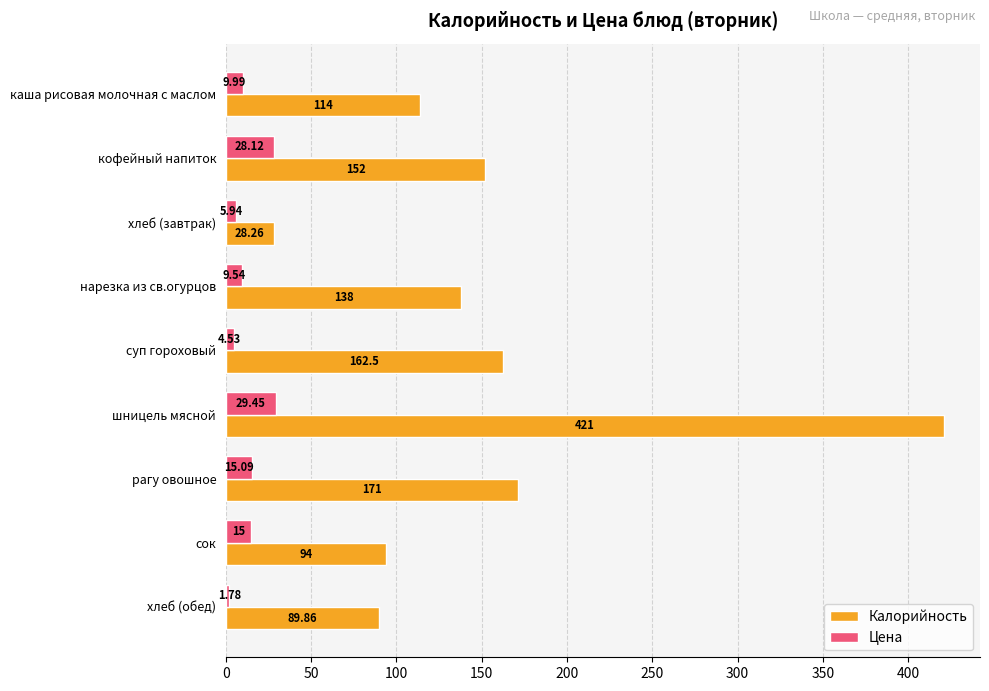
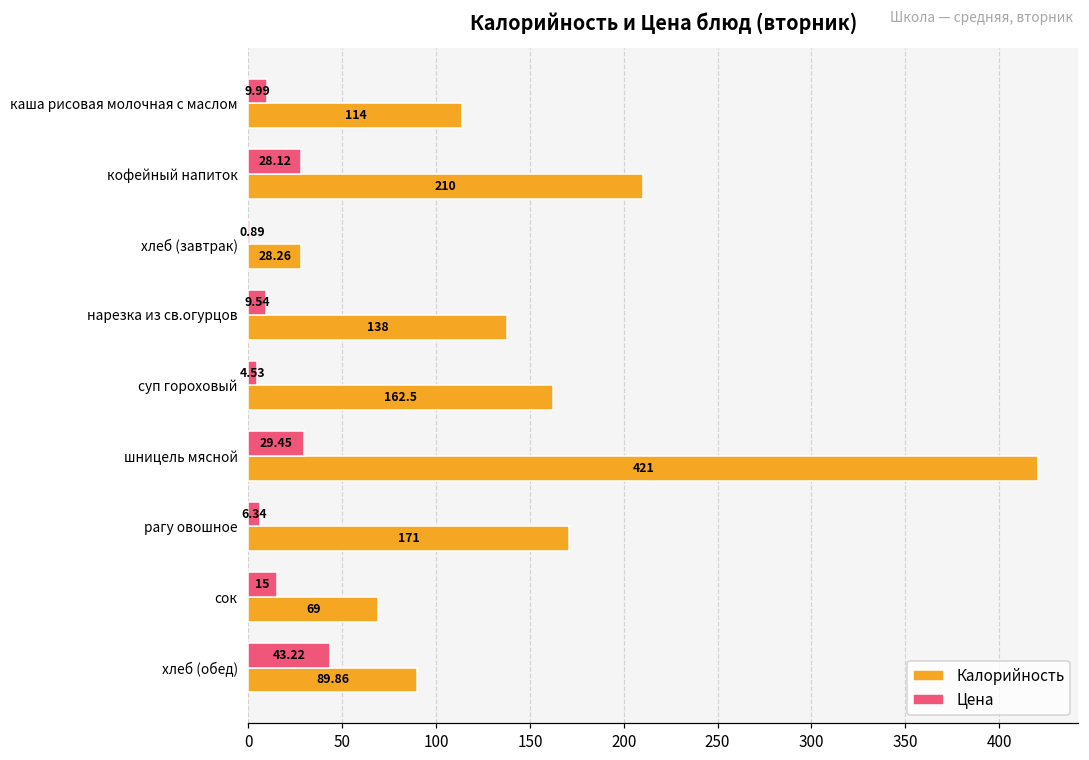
Калорийность, кофейный напиток: 152 -> 210
Цена, хлеб (завтрак): 5.94 -> 0.89
Цена, рагу овошное: 15.09 -> 6.34
Калорийность, сок: 94 -> 69
Цена, хлеб (обед): 1.78 -> 43.22
